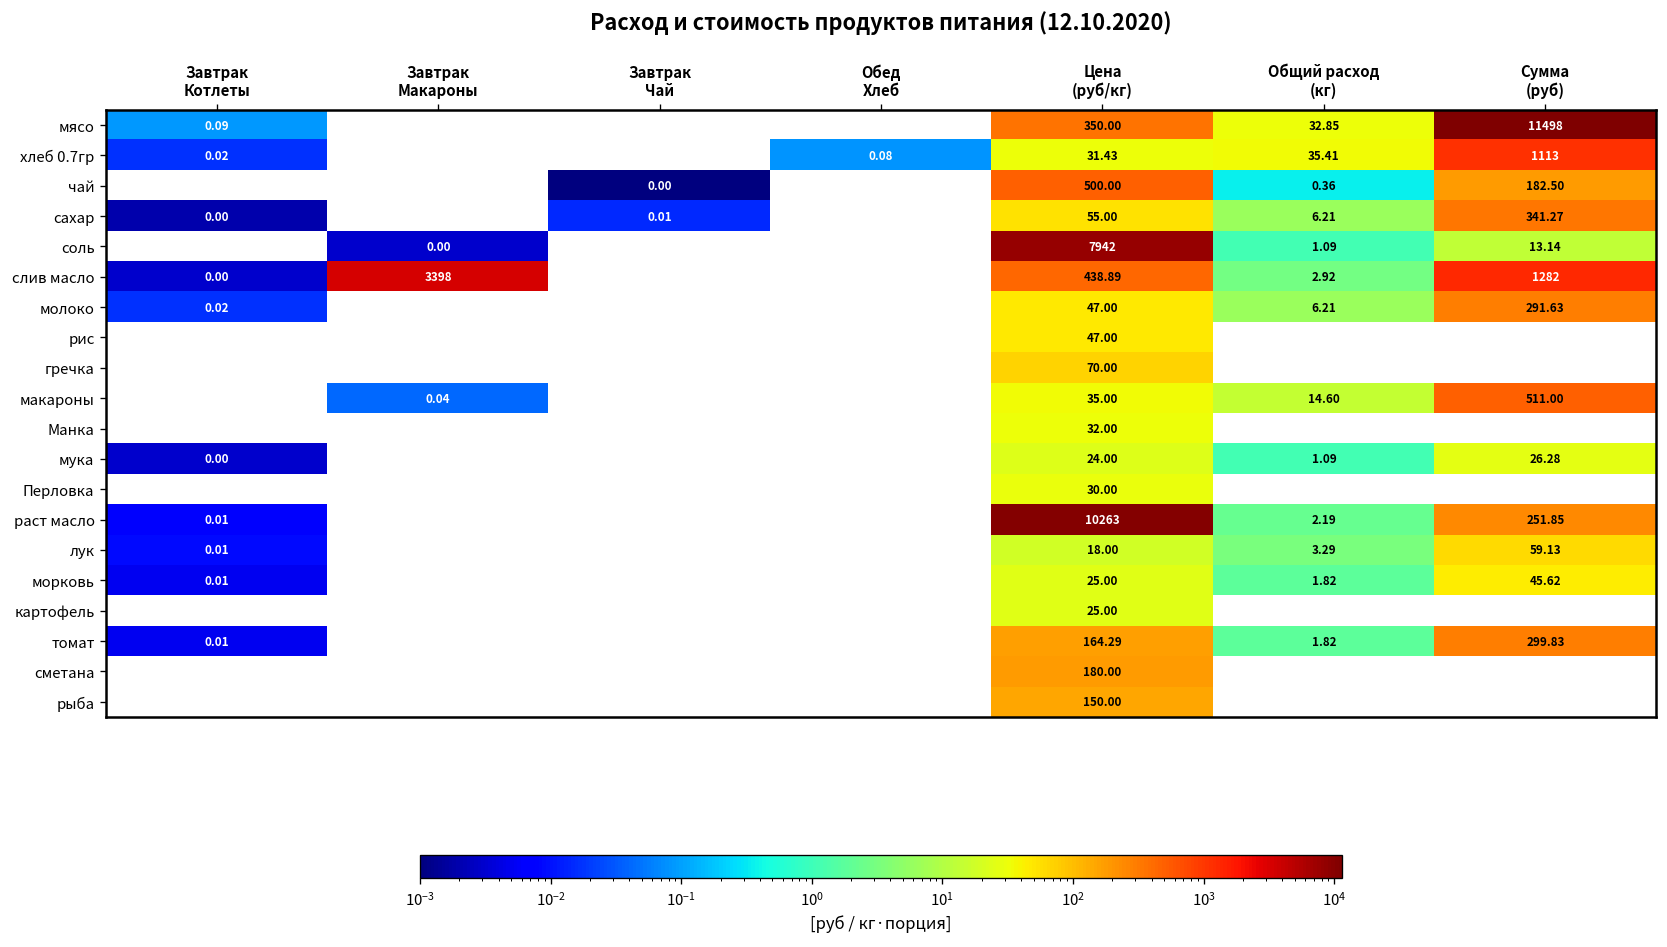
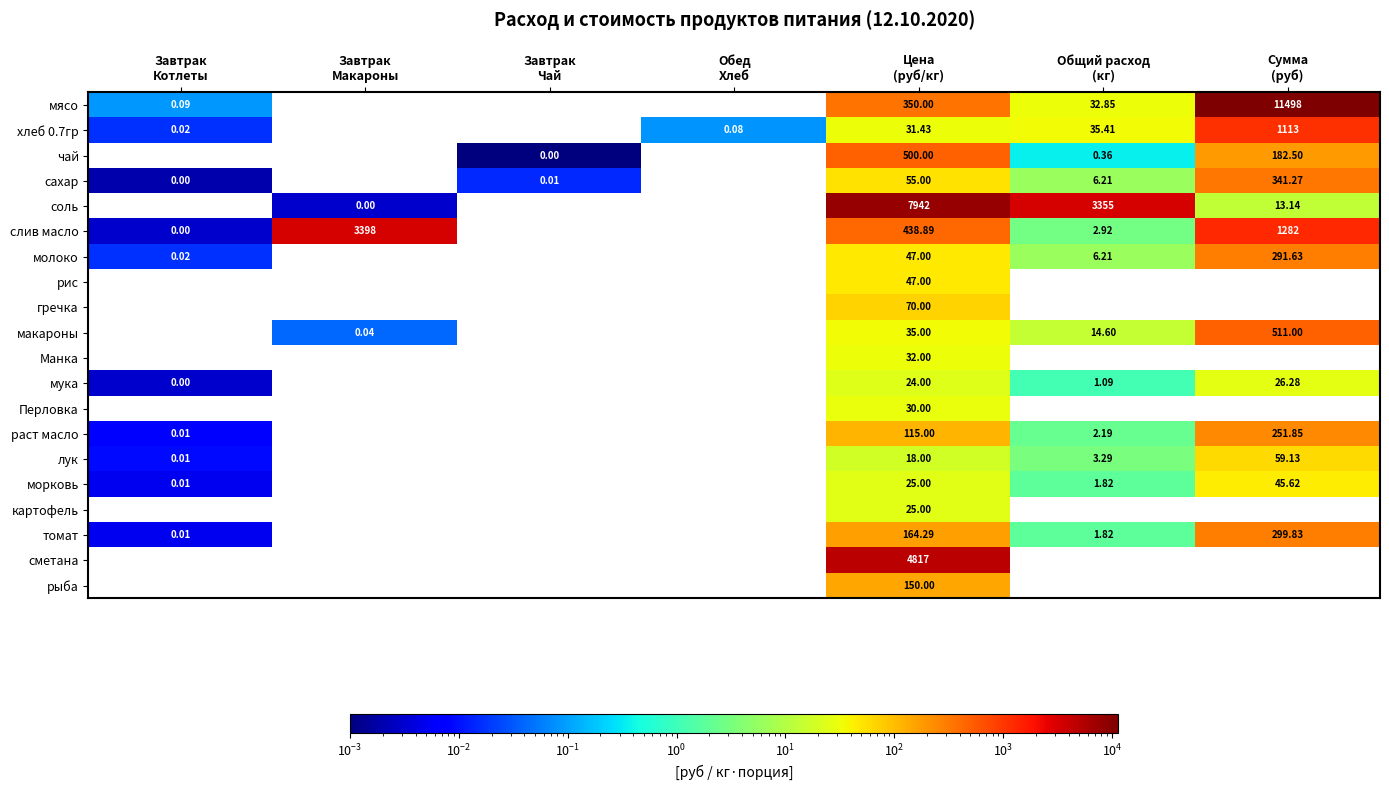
соль, Общий расход (кг): 1.09 -> 3355
раст масло, Цена (руб/кг): 10263 -> 115.00
сметана, Цена (руб/кг): 180.00 -> 4817
